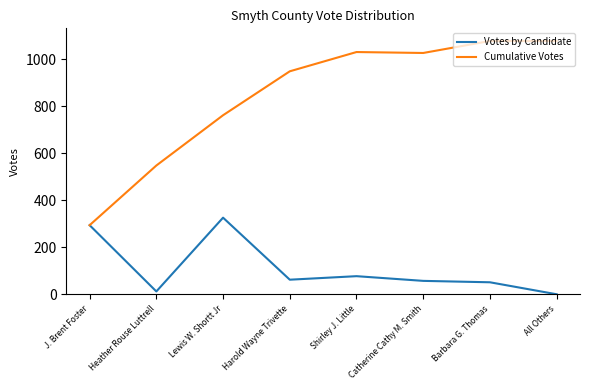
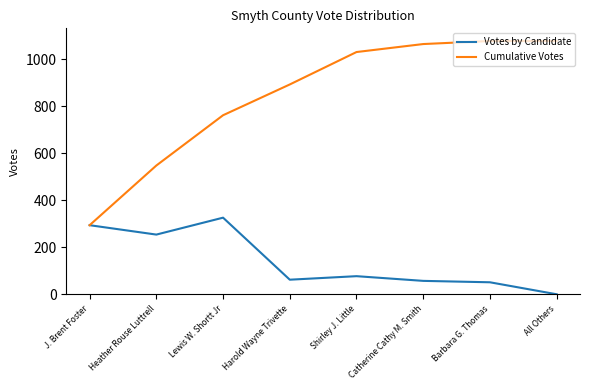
Votes by Candidate, Heather Rouse Luttrell: 10 -> 250
Cumulative Votes, Harold Wayne Trivette: 950 -> 890
Cumulative Votes, Catherine Cathy M. Smith: 1030 -> 1070
